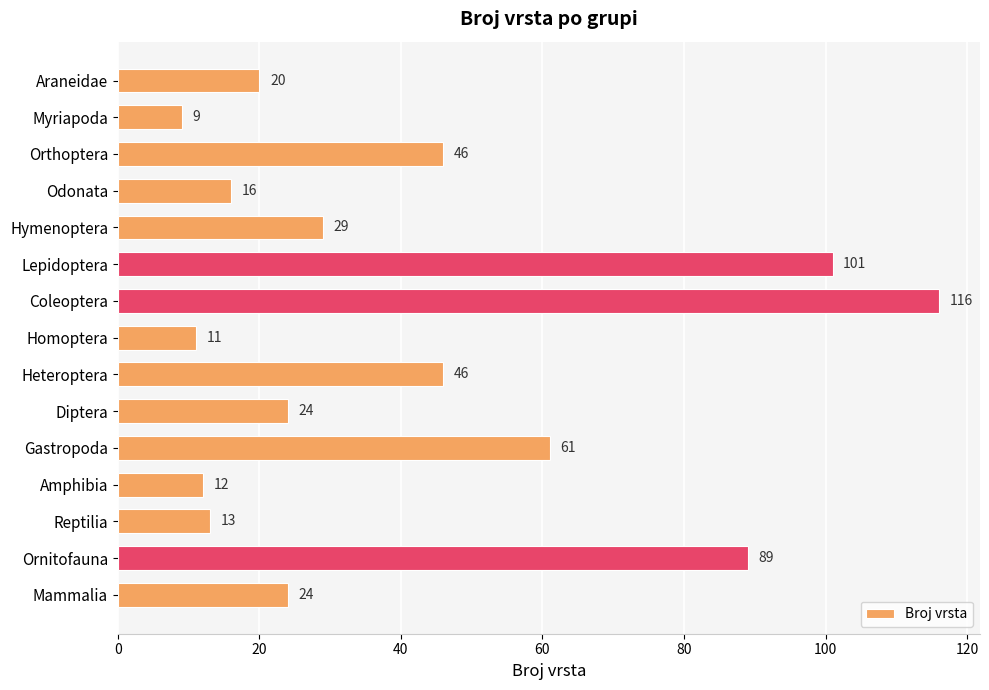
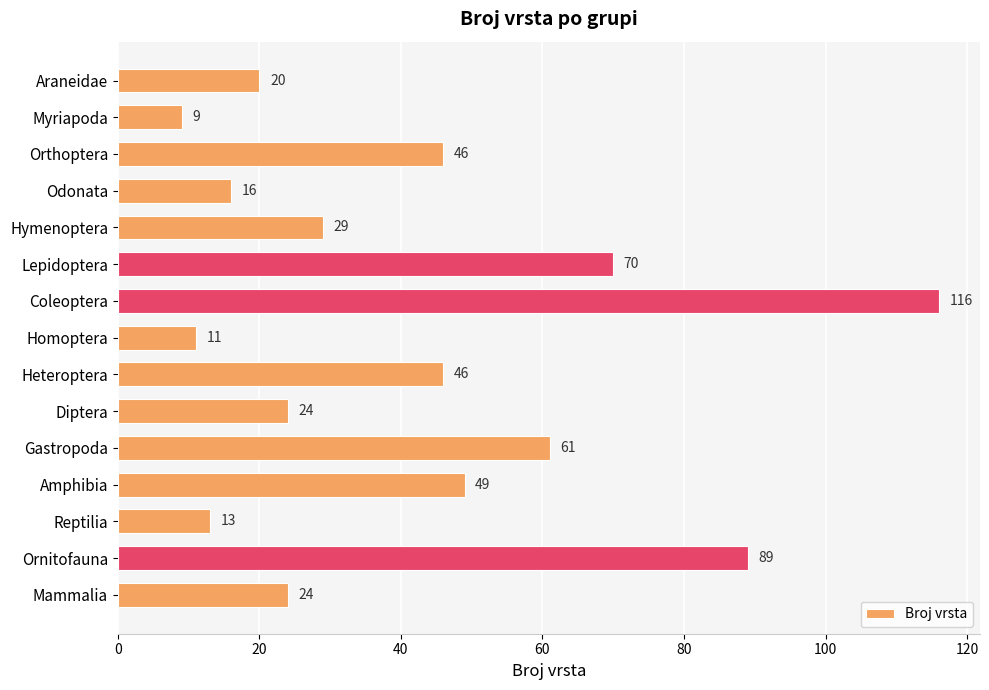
Lepidoptera: 101 -> 70
Amphibia: 12 -> 49
